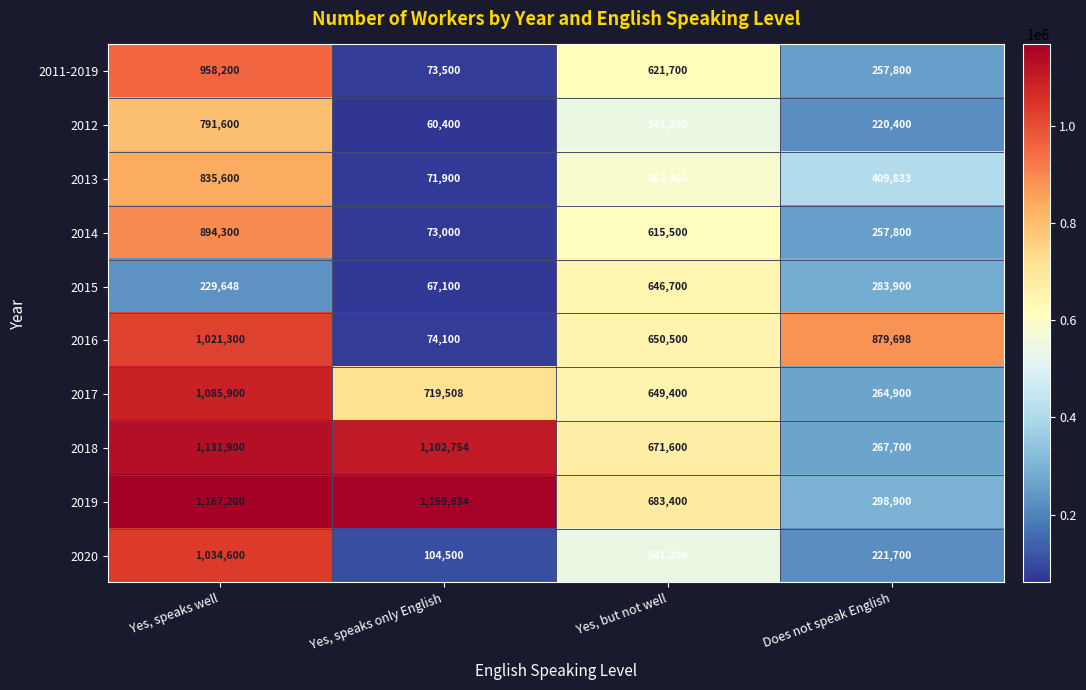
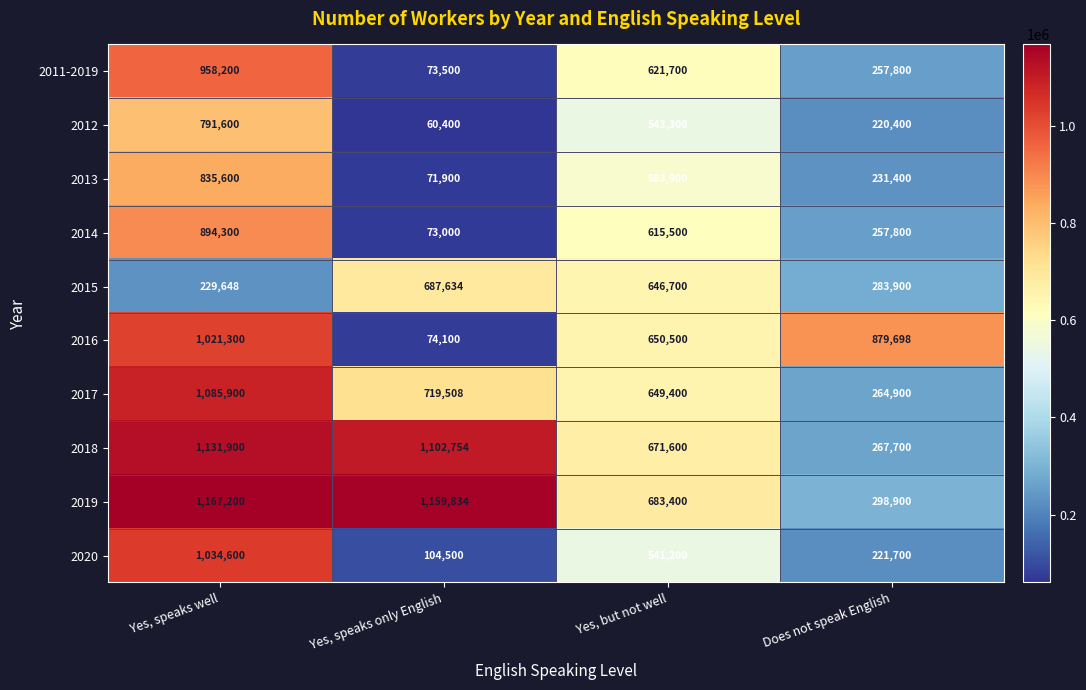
2013, Does not speak English: 409,833 -> 231,400
2015, Yes, speaks only English: 67,100 -> 687,634
